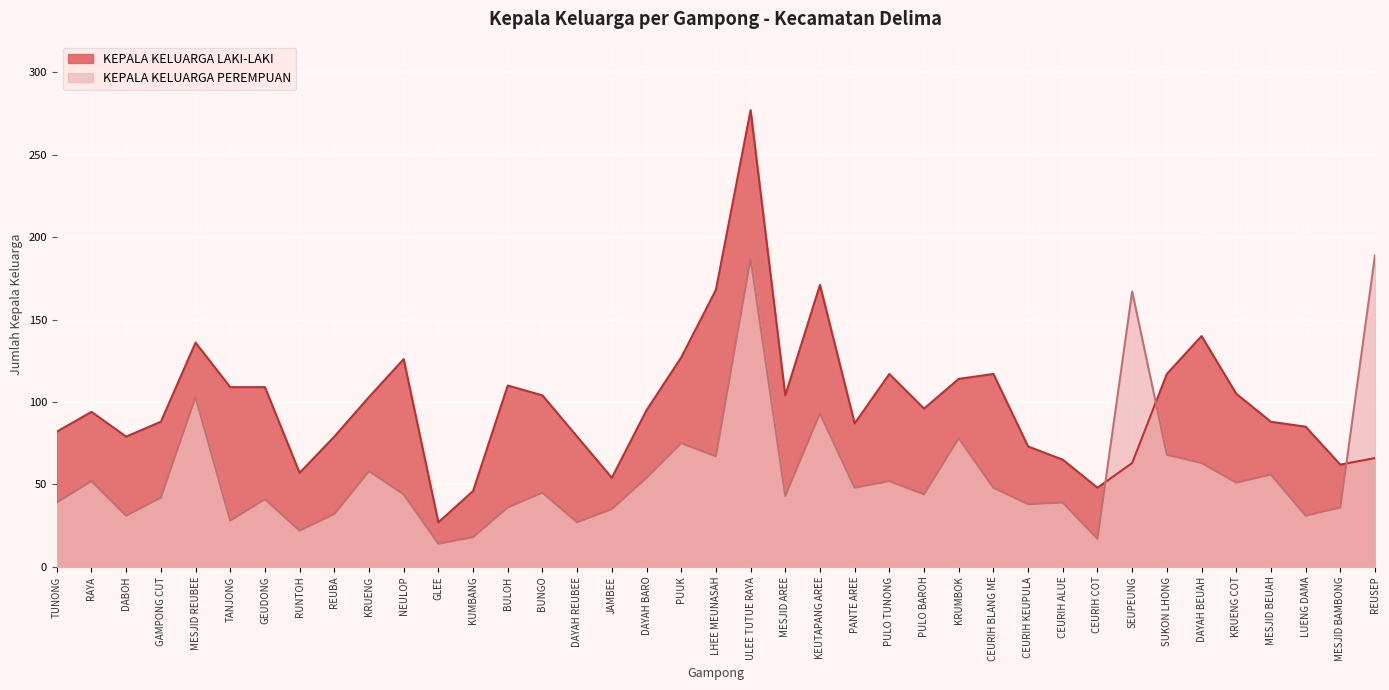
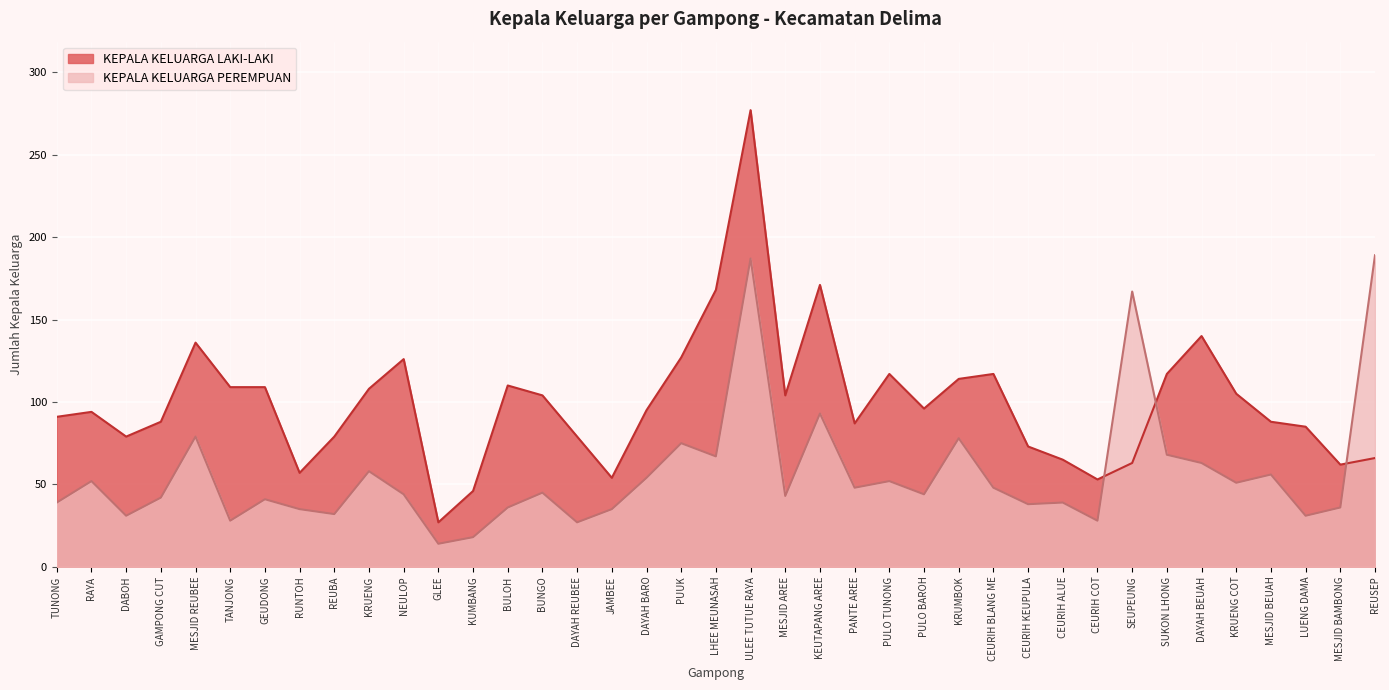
KEPALA KELUARGA LAKI-LAKI, TUNONG: 82 -> 91
KEPALA KELUARGA PEREMPUAN, MESJID REUBEE: 103 -> 79
KEPALA KELUARGA PEREMPUAN, RUNTOH: 22 -> 35
KEPALA KELUARGA LAKI-LAKI, KRUENG: 103 -> 108
KEPALA KELUARGA LAKI-LAKI, CEURIH COT: 48 -> 53
KEPALA KELUARGA PEREMPUAN, CEURIH COT: 17 -> 28
